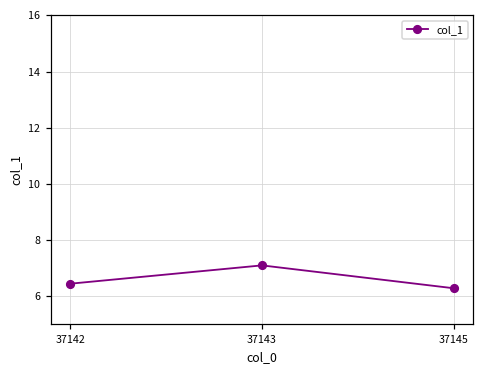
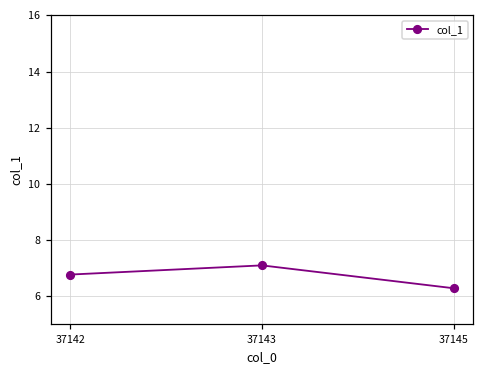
37142: 6.4 -> 6.8
